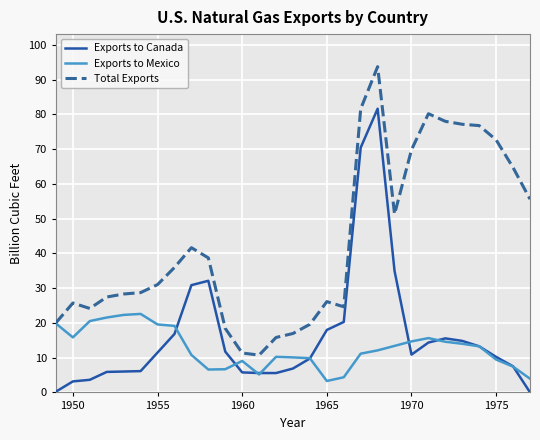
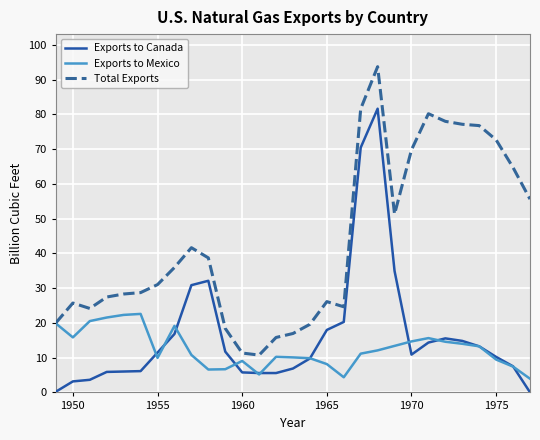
Exports to Mexico, 1955: 20 -> 10
Exports to Mexico, 1965: 3 -> 8
